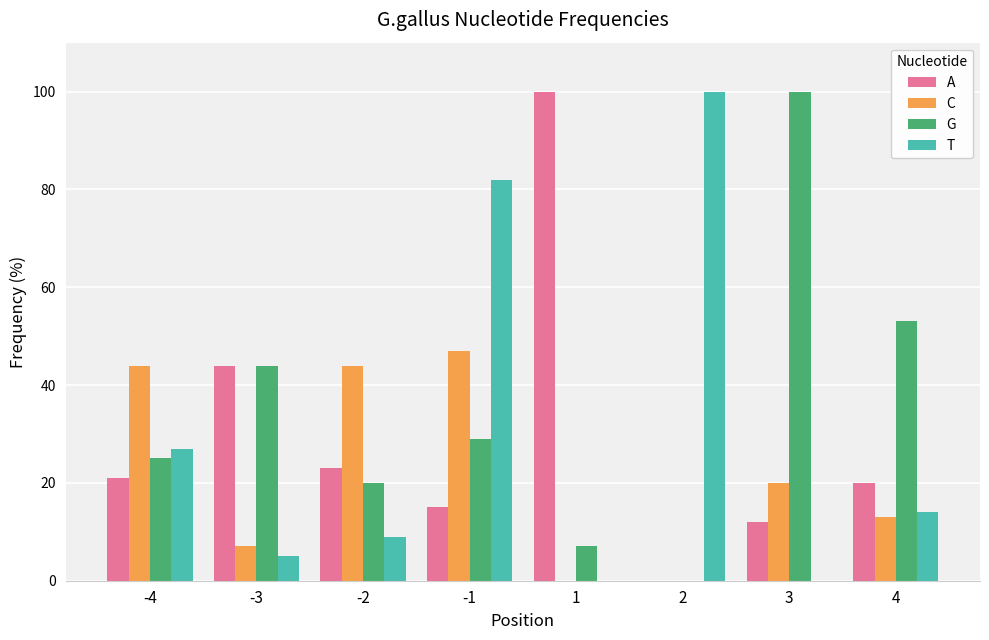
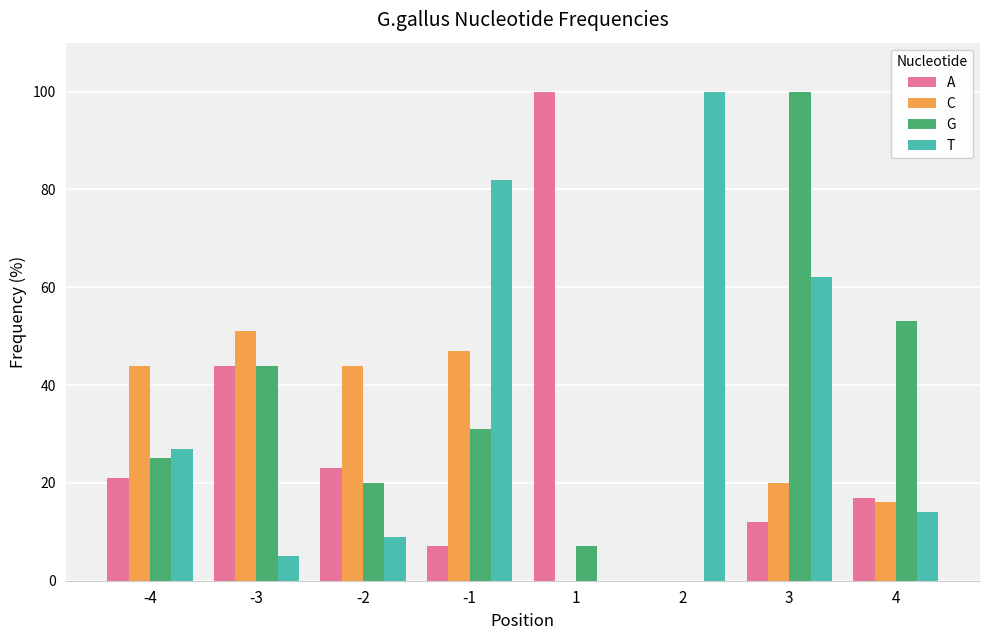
C, -3: 7 -> 51
A, -1: 15 -> 7
G, -1: 29 -> 31
T, 3: 0 -> 62
A, 4: 20 -> 17
C, 4: 13 -> 16
